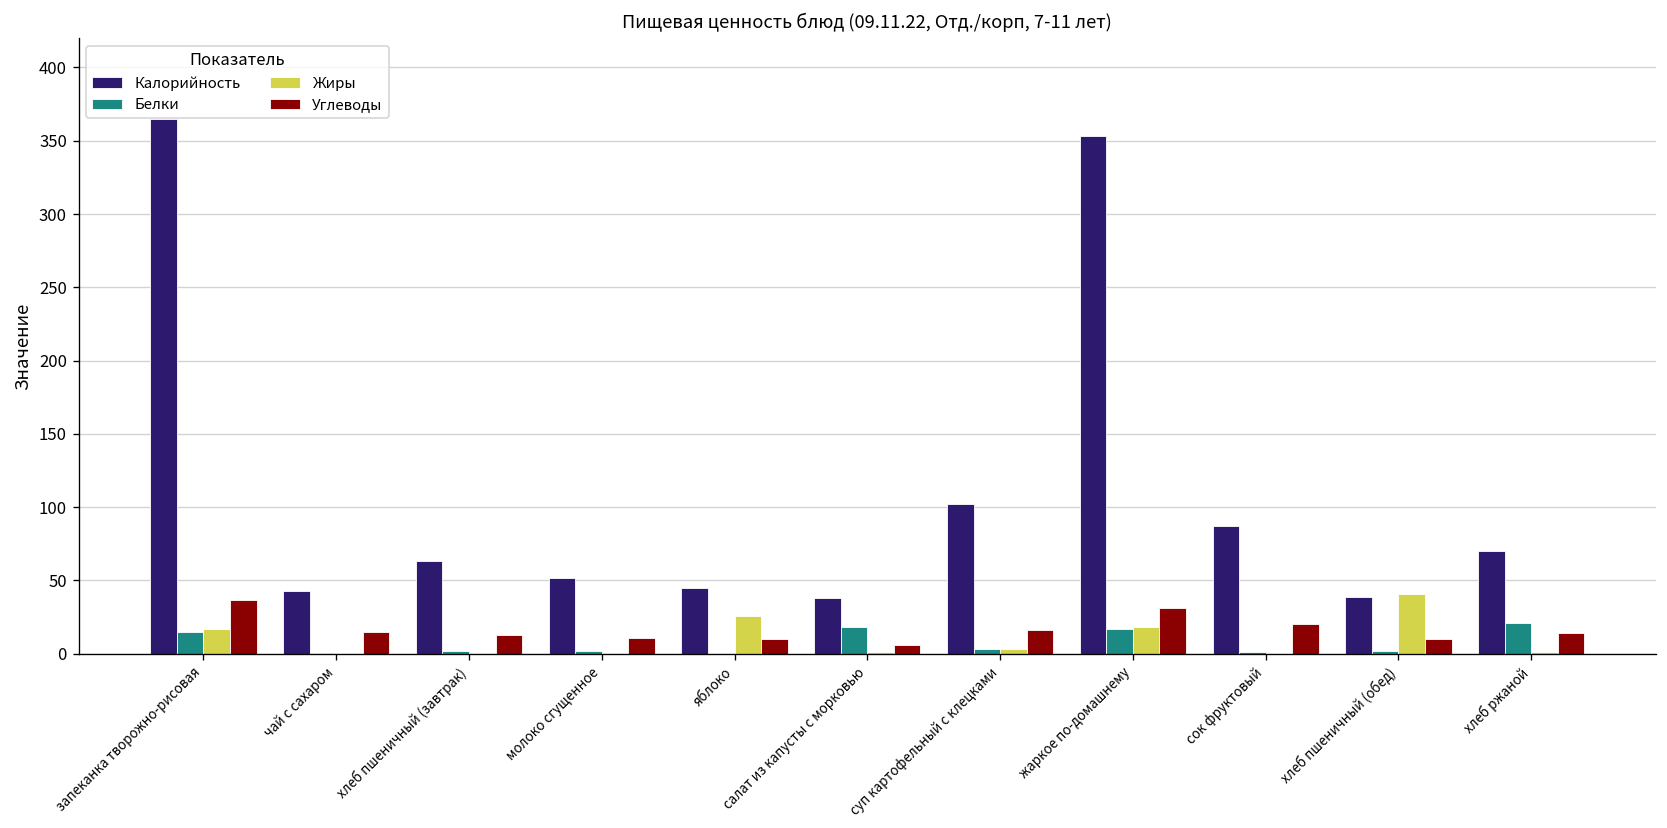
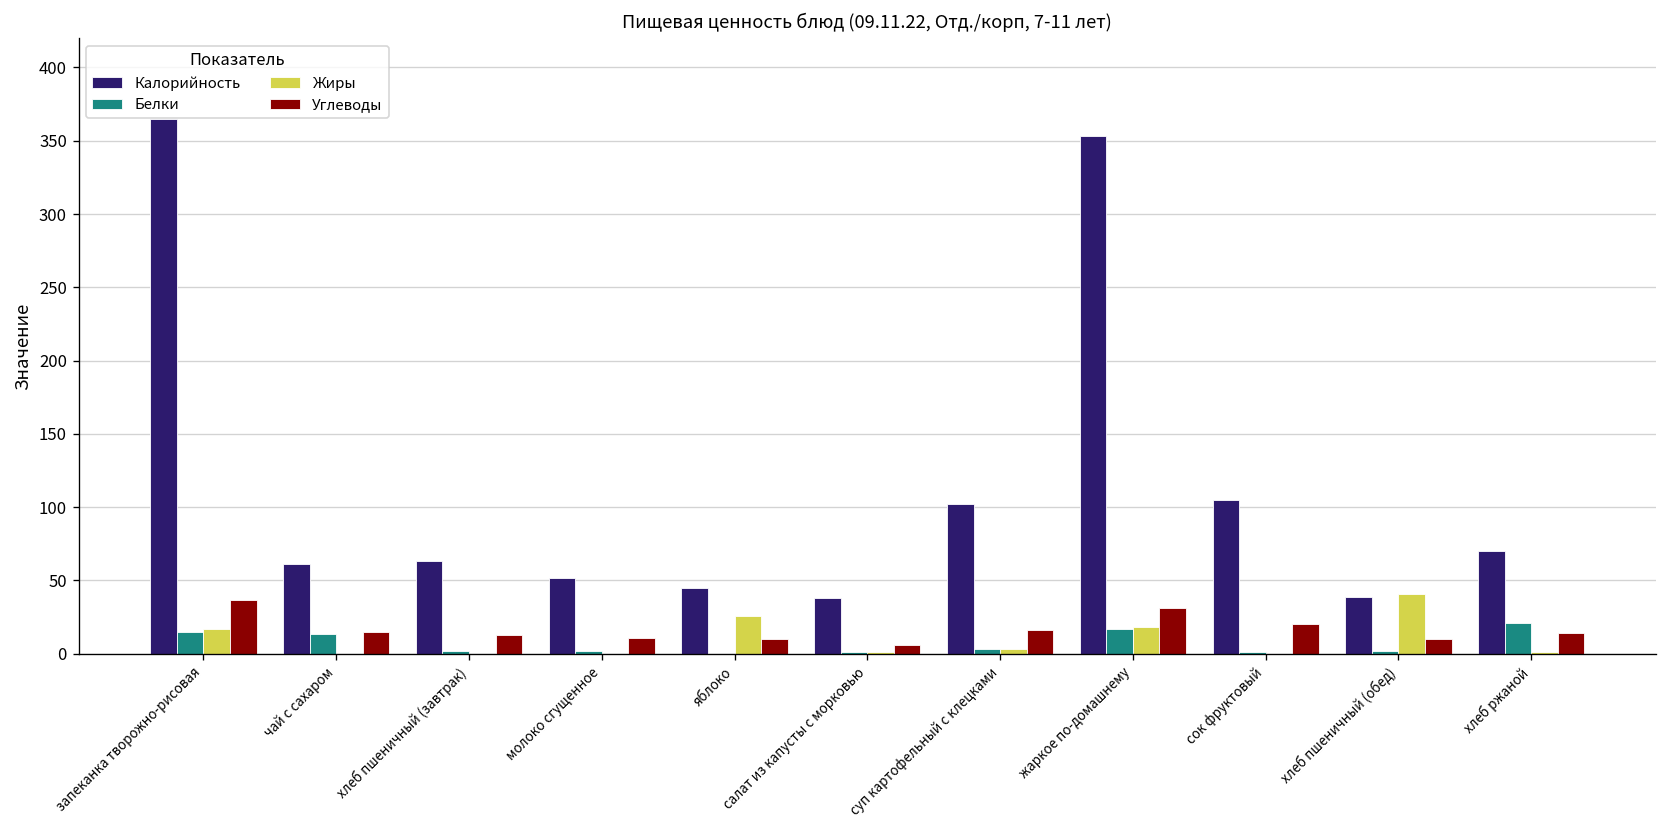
Калорийность, чай с сахаром: 43 -> 61
Белки, чай с сахаром: 0 -> 13
Белки, салат из капусты с морковью: 18 -> 1
Калорийность, сок фруктовый: 87 -> 105
